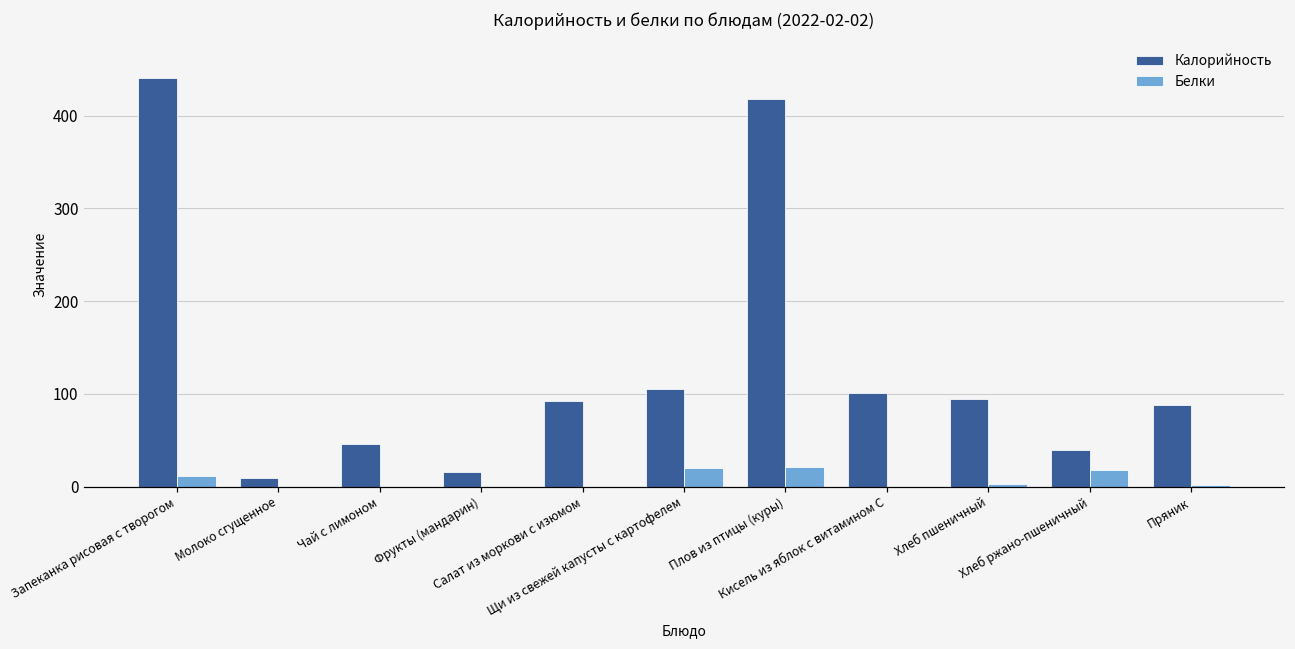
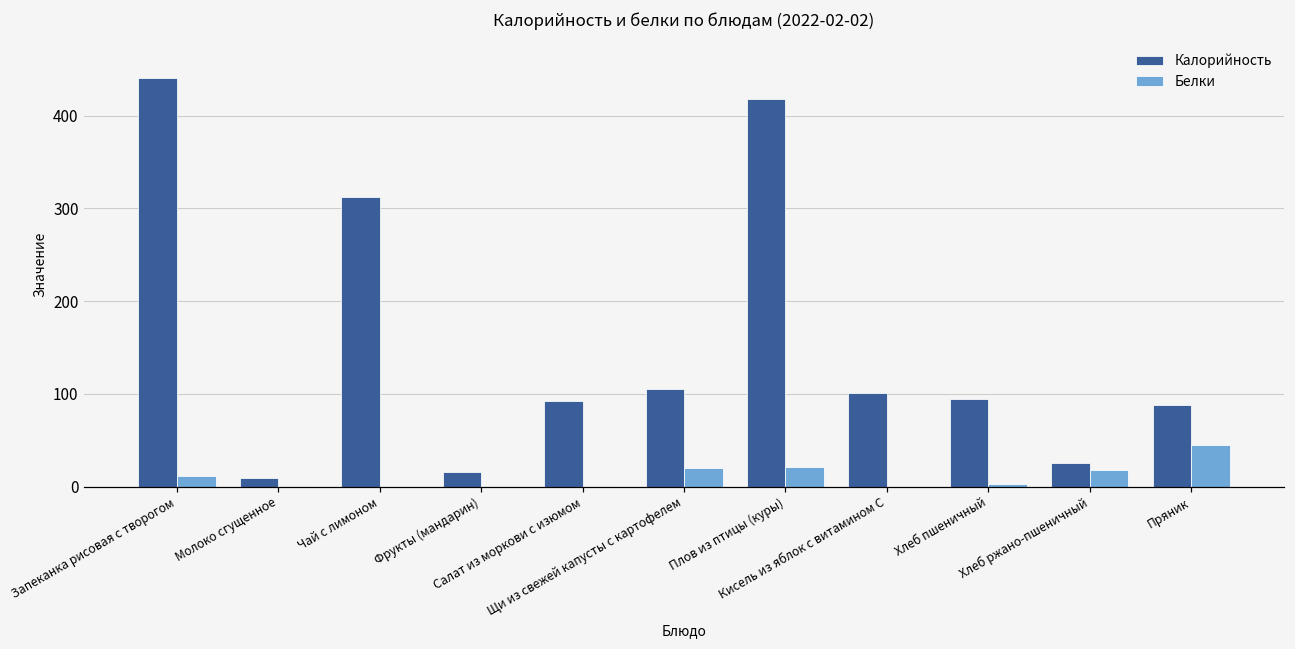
Калорийность, Чай с лимоном: 50 -> 310
Калорийность, Хлеб ржано-пшеничный: 40 -> 30
Белки, Пряник: 0 -> 40
